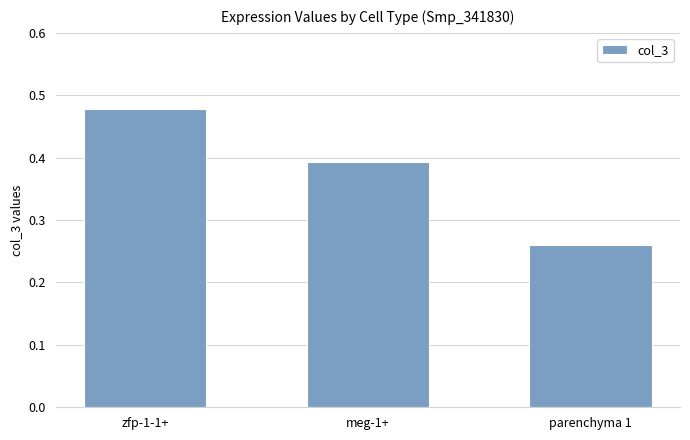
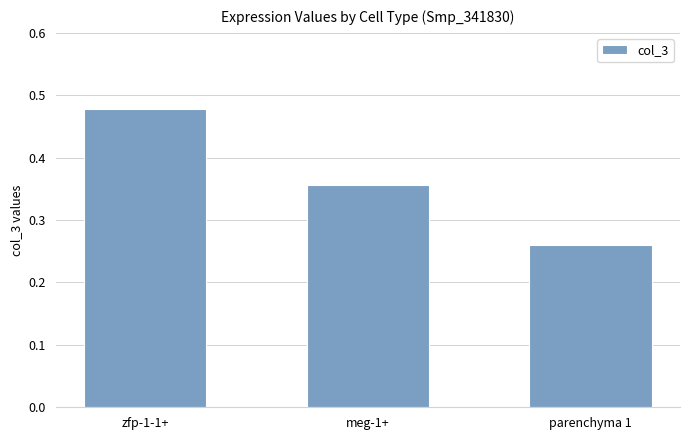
meg-1+: 0.39 -> 0.36
